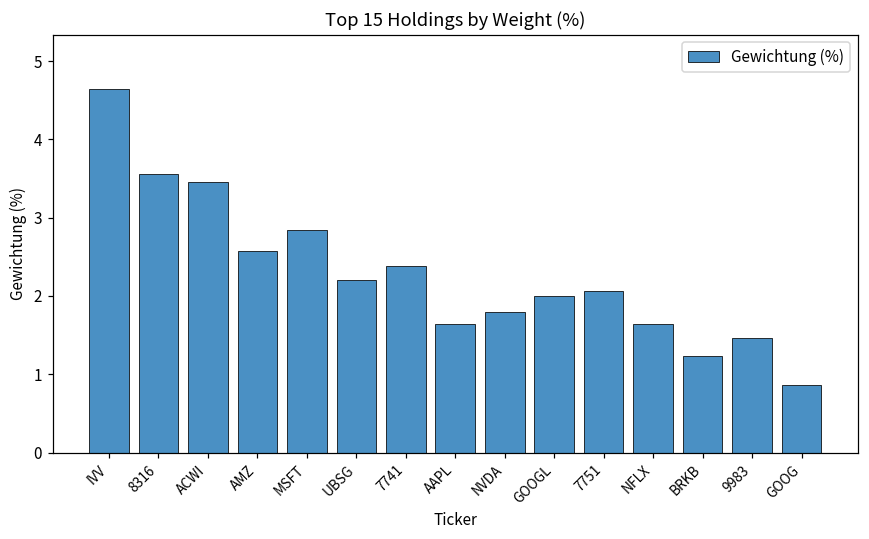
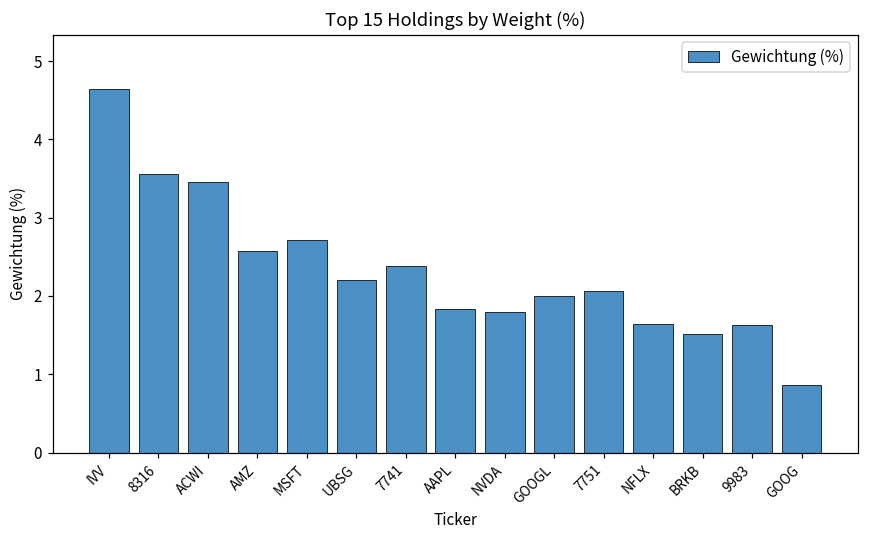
MSFT: 2.8 -> 2.7
AAPL: 1.6 -> 1.8
BRKB: 1.2 -> 1.5
9983: 1.5 -> 1.6
